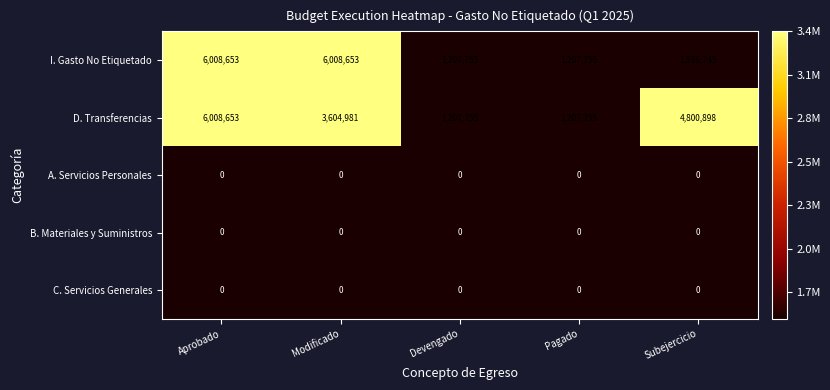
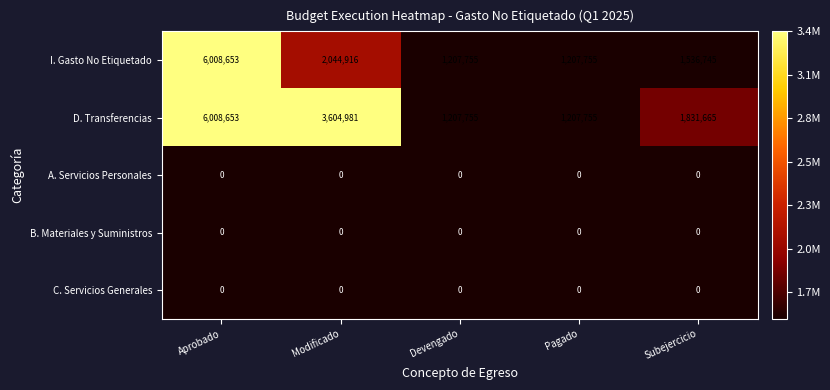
I. Gasto No Etiquetado, Modificado: 6,008,653 -> 2,044,916
D. Transferencias, Subejercicio: 4,800,898 -> 1,831,665
